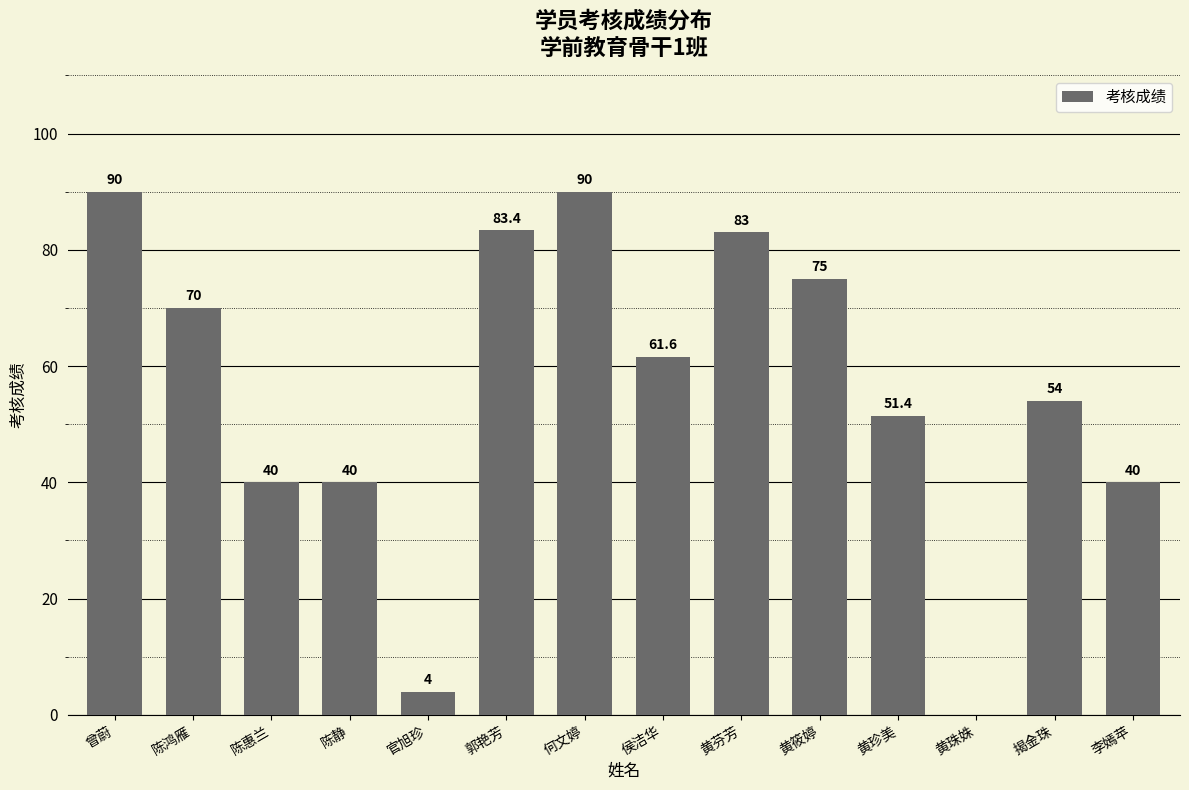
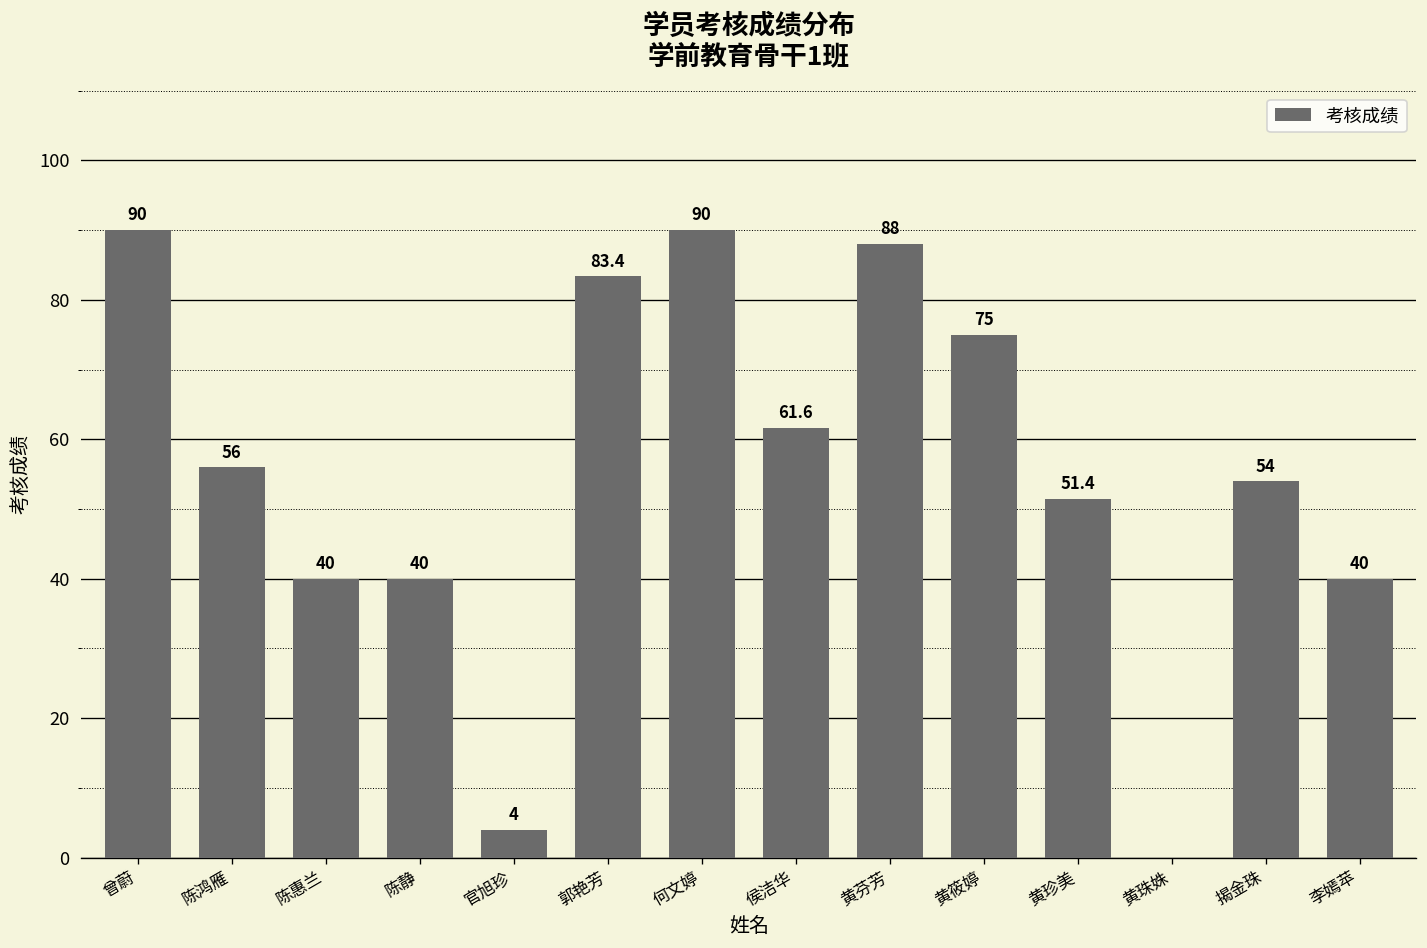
陈鸿雁: 70 -> 56
黄芬芳: 83 -> 88
